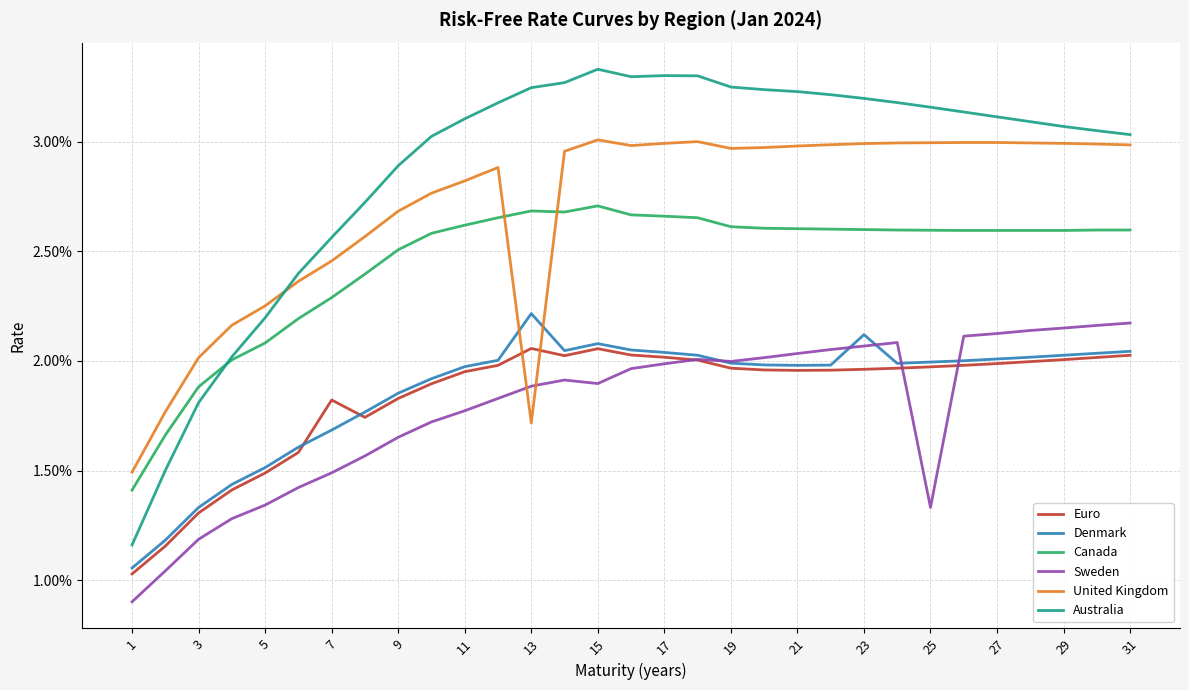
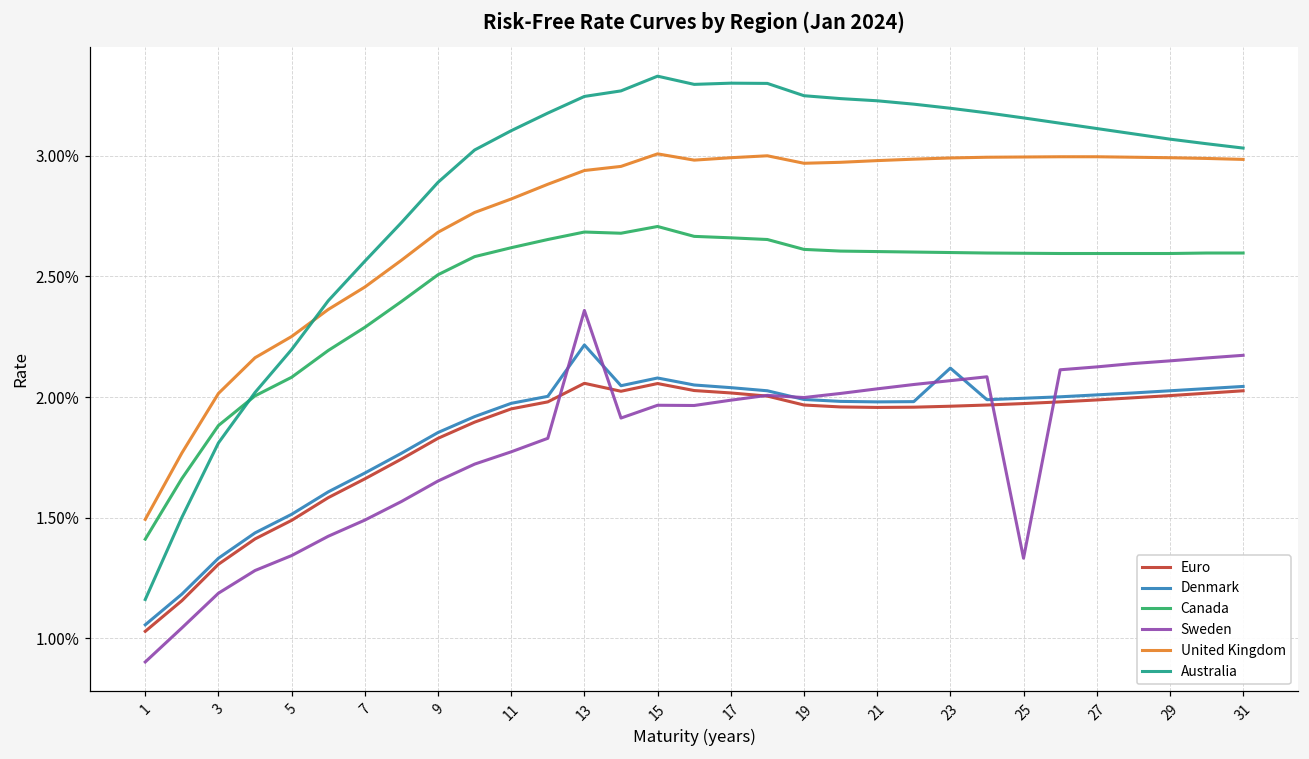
Euro, 7: 1.82% -> 1.66%
Sweden, 13: 1.88% -> 2.36%
United Kingdom, 13: 1.72% -> 2.94%
Sweden, 15: 1.90% -> 1.97%
